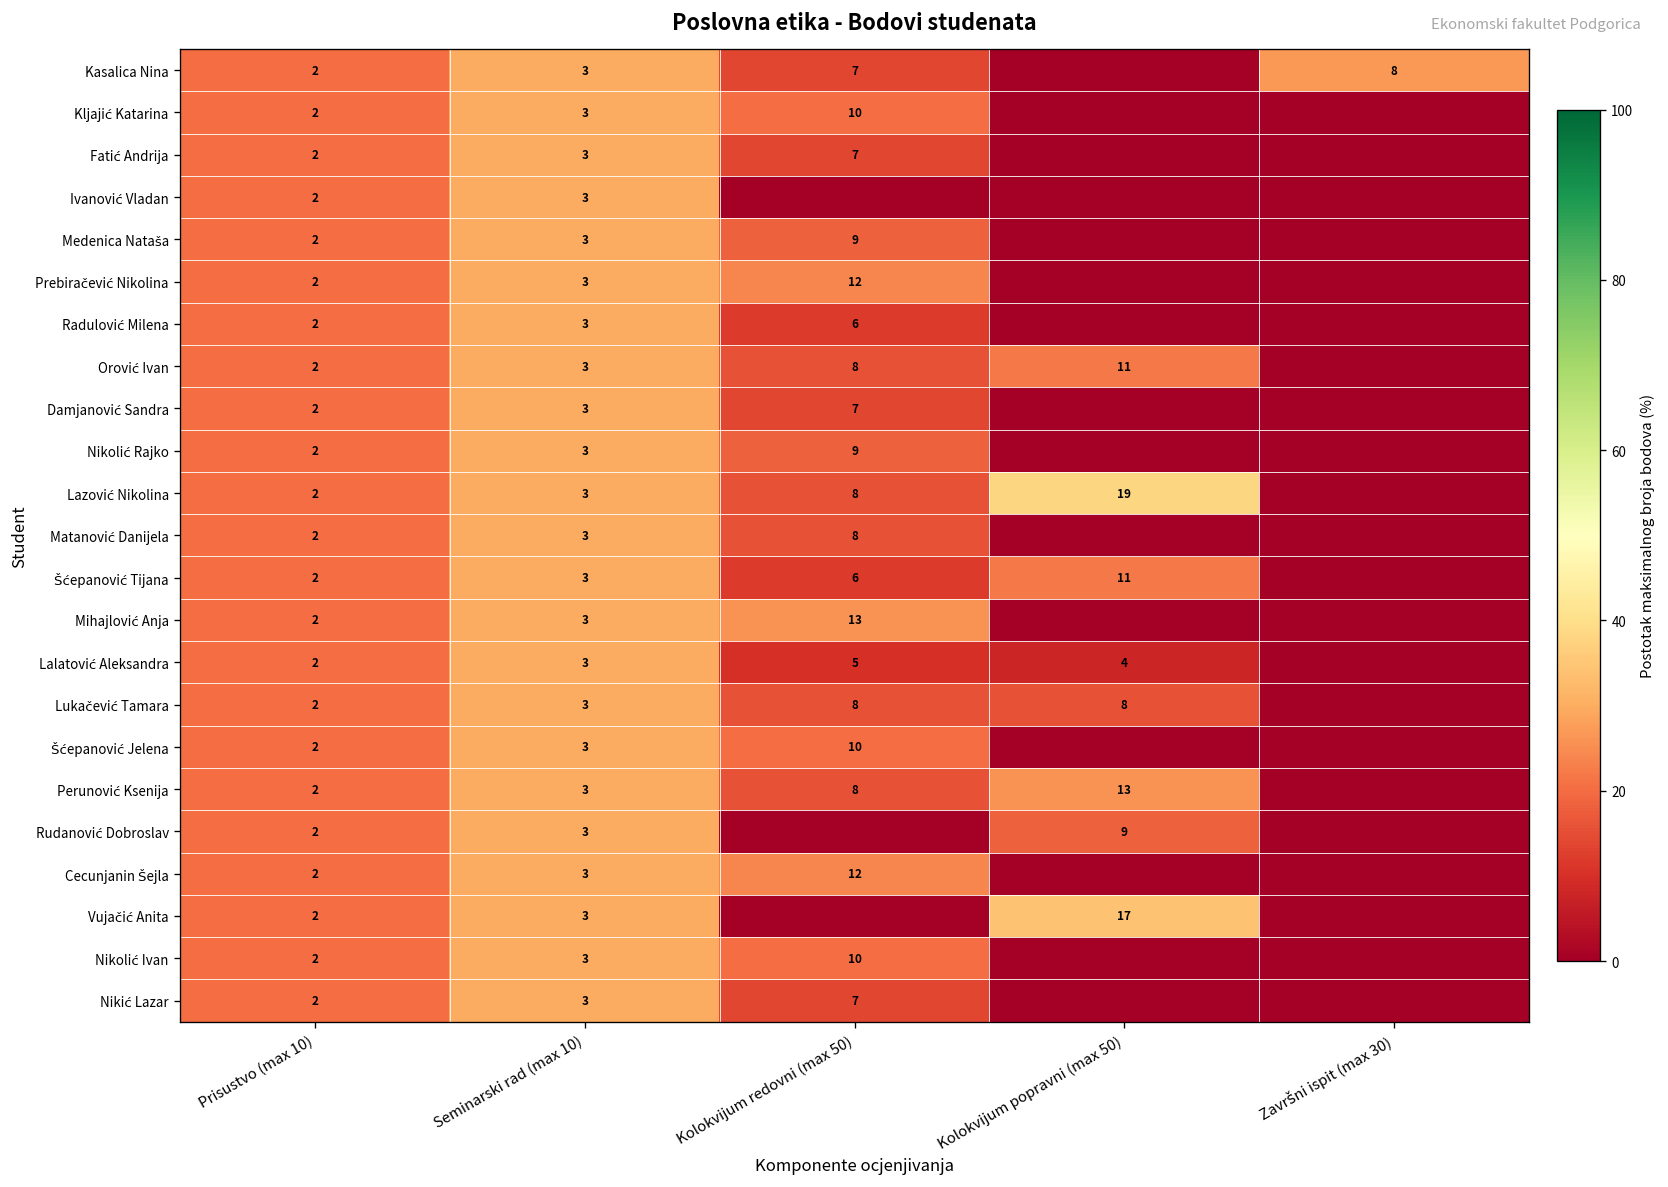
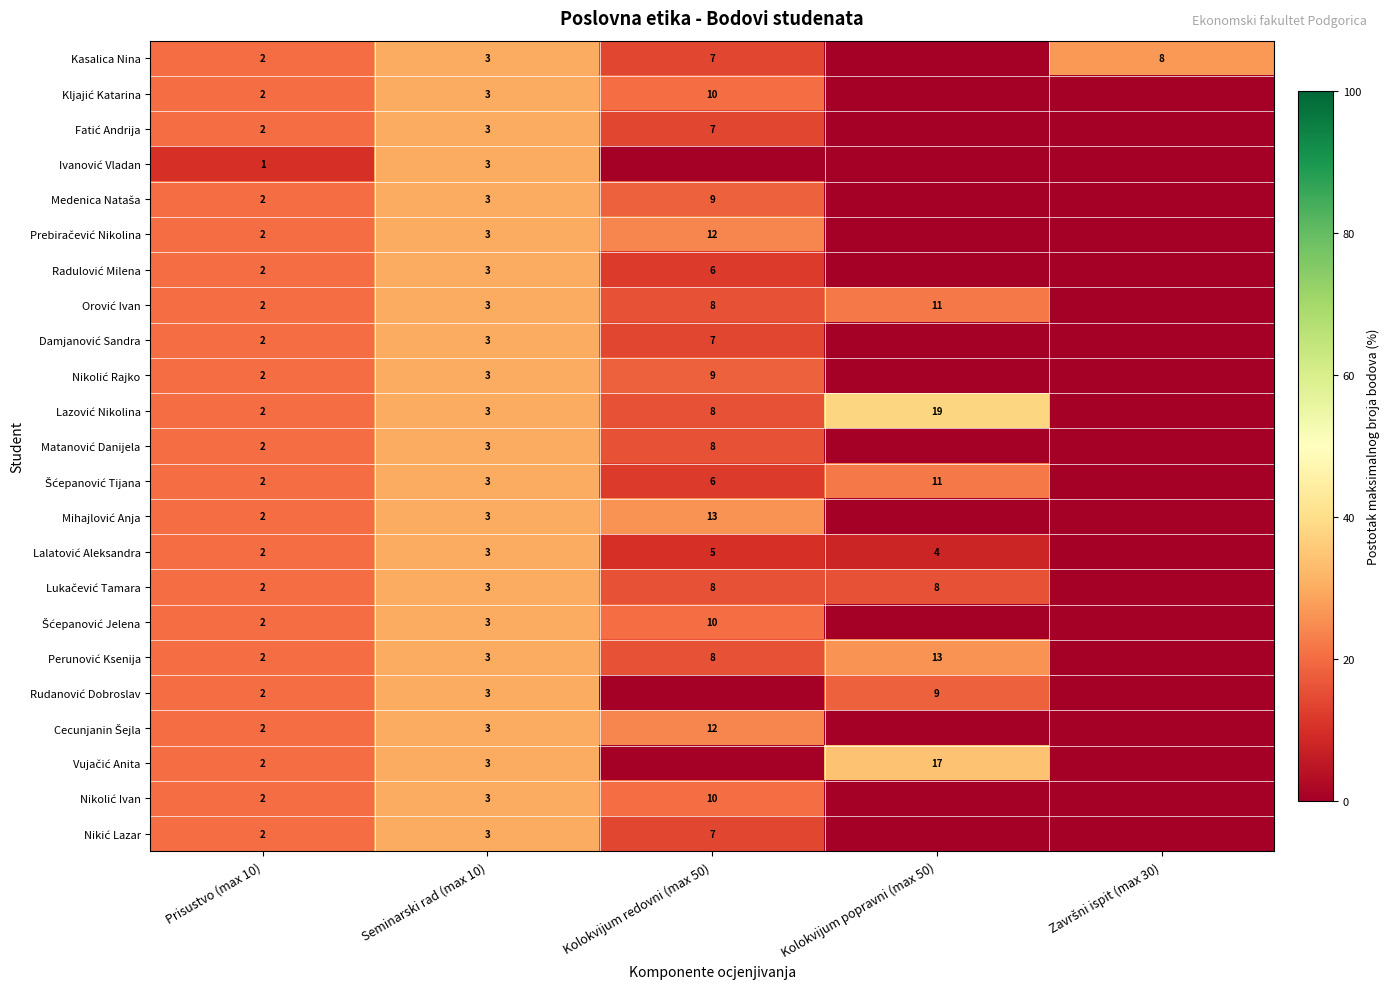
Ivanović Vladan, Prisustvo (max 10): 2 -> 1
